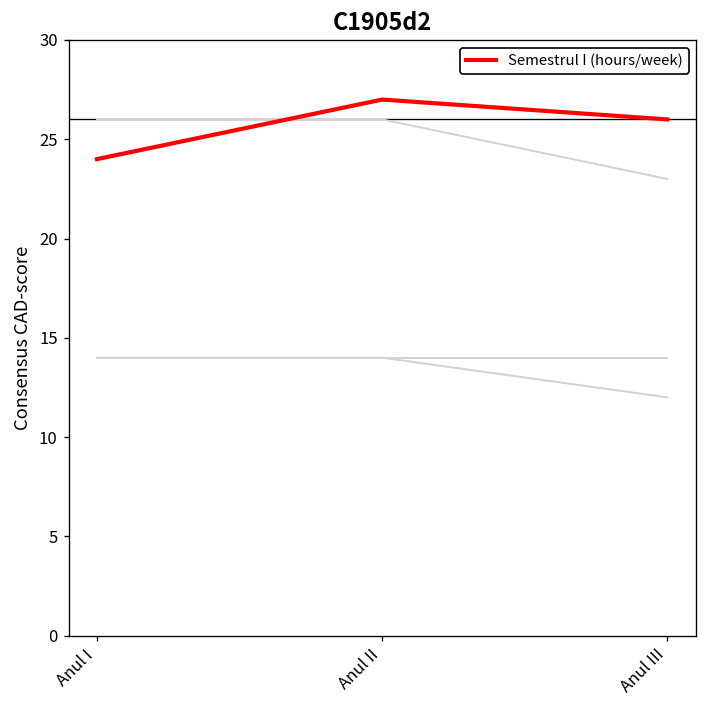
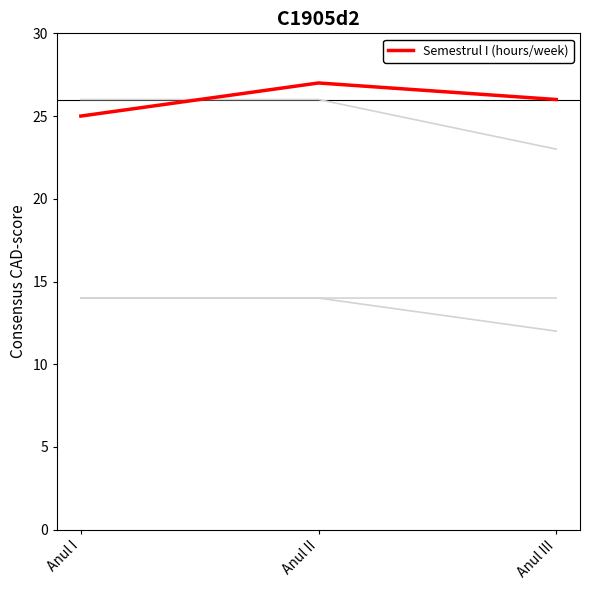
Semestrul I (hours/week), Anul I: 24 -> 25
